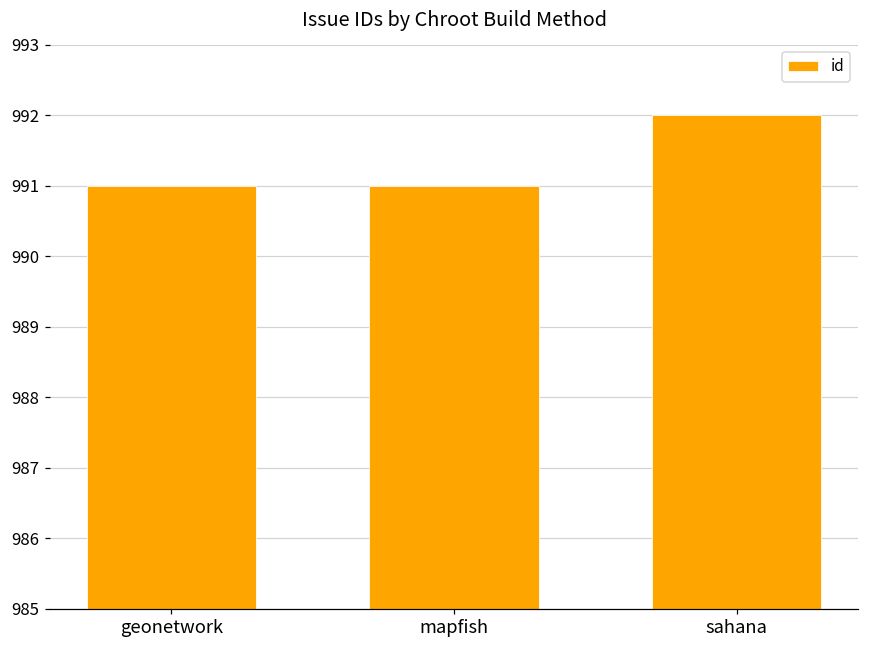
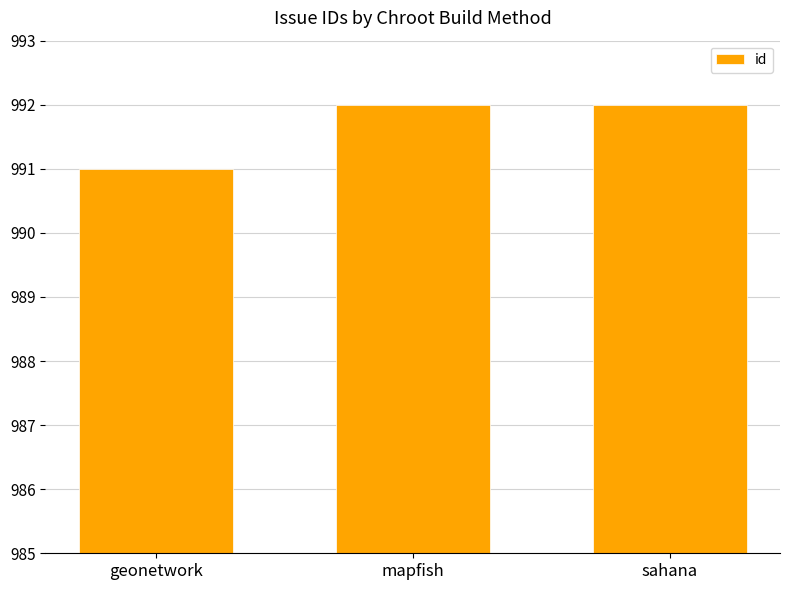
mapfish: 991 -> 992
